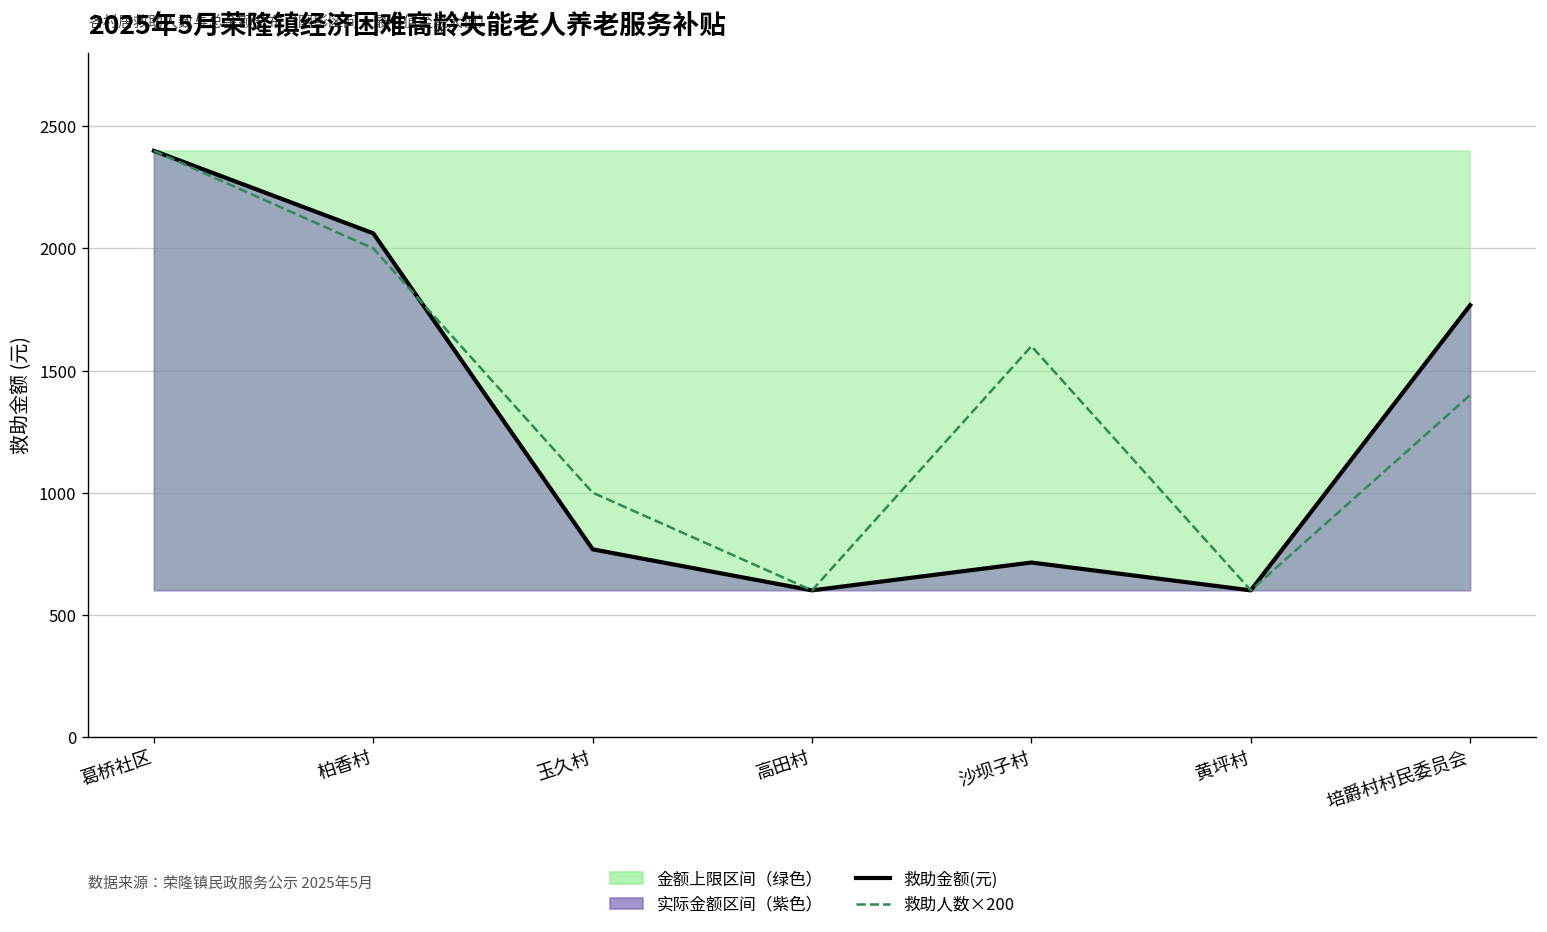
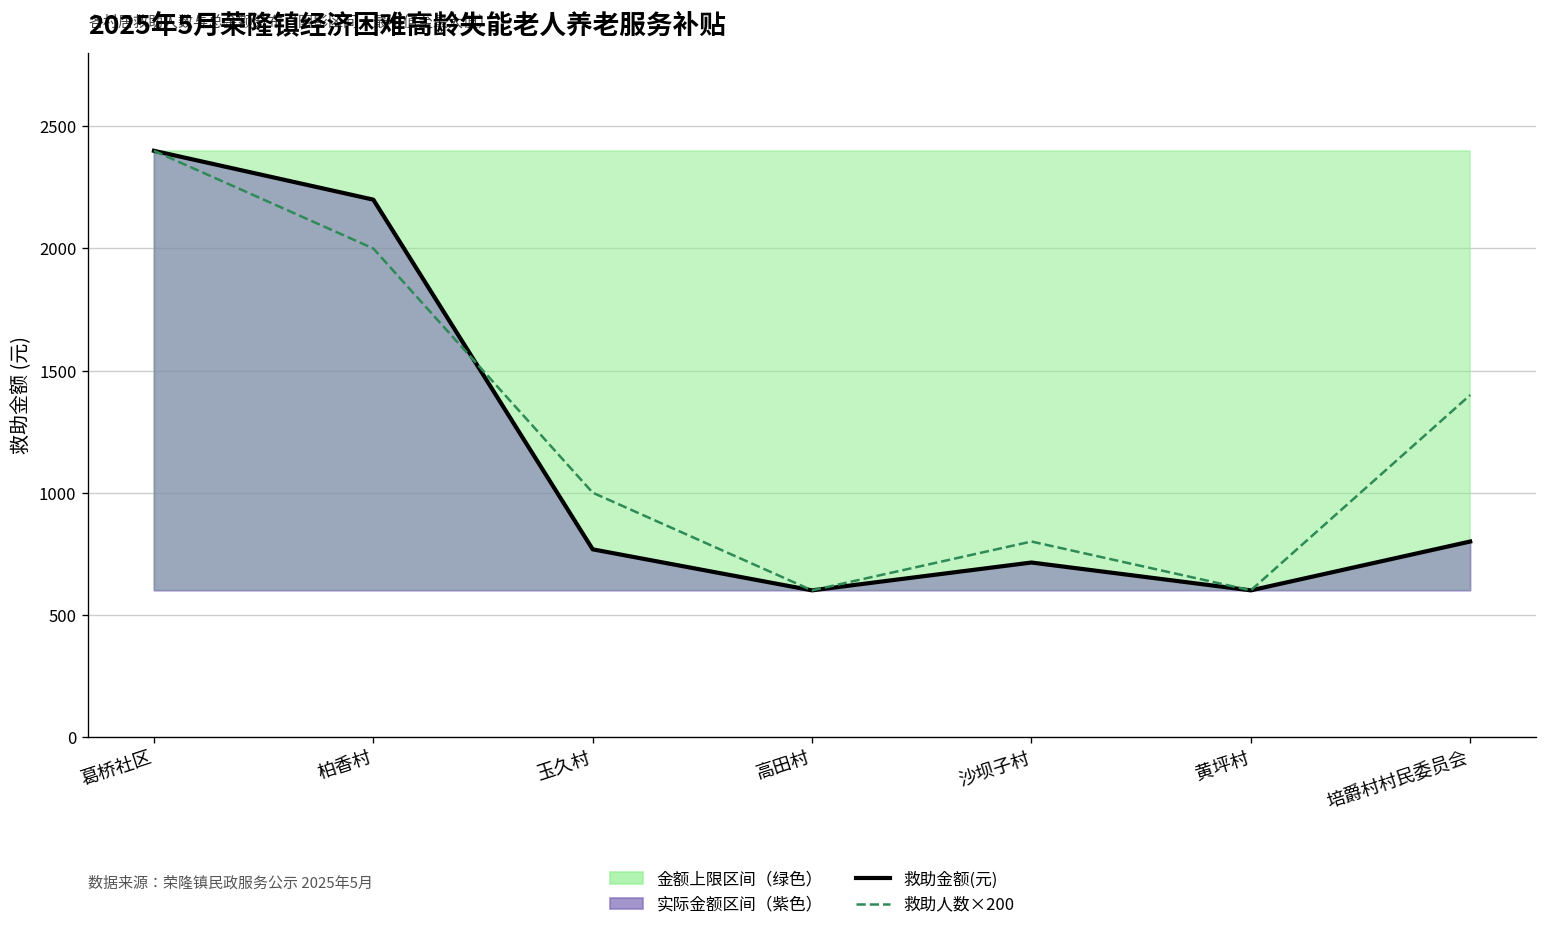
救助金额(元), 柏香村: 2060 -> 2200
救助人数×200, 沙坝子村: 1600 -> 800
救助金额(元), 培爵村村民委员会: 1770 -> 800
